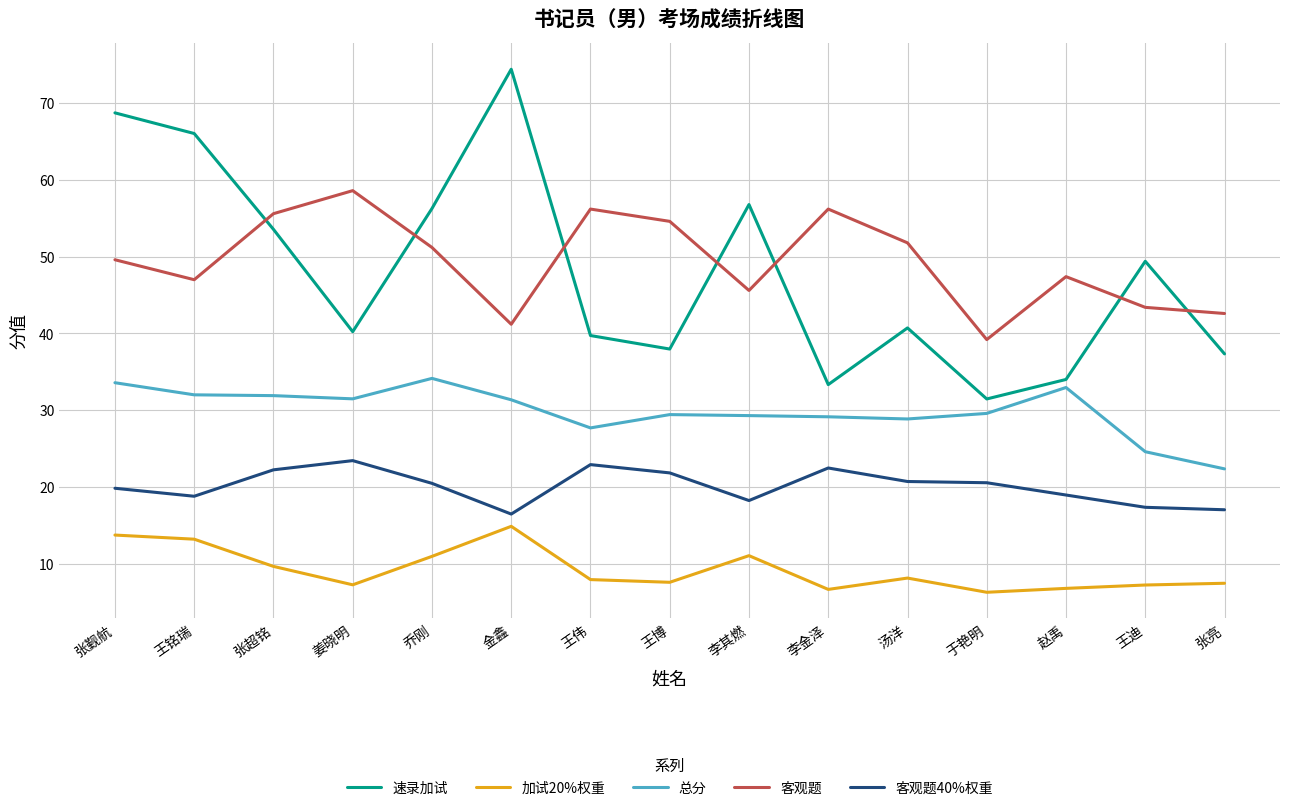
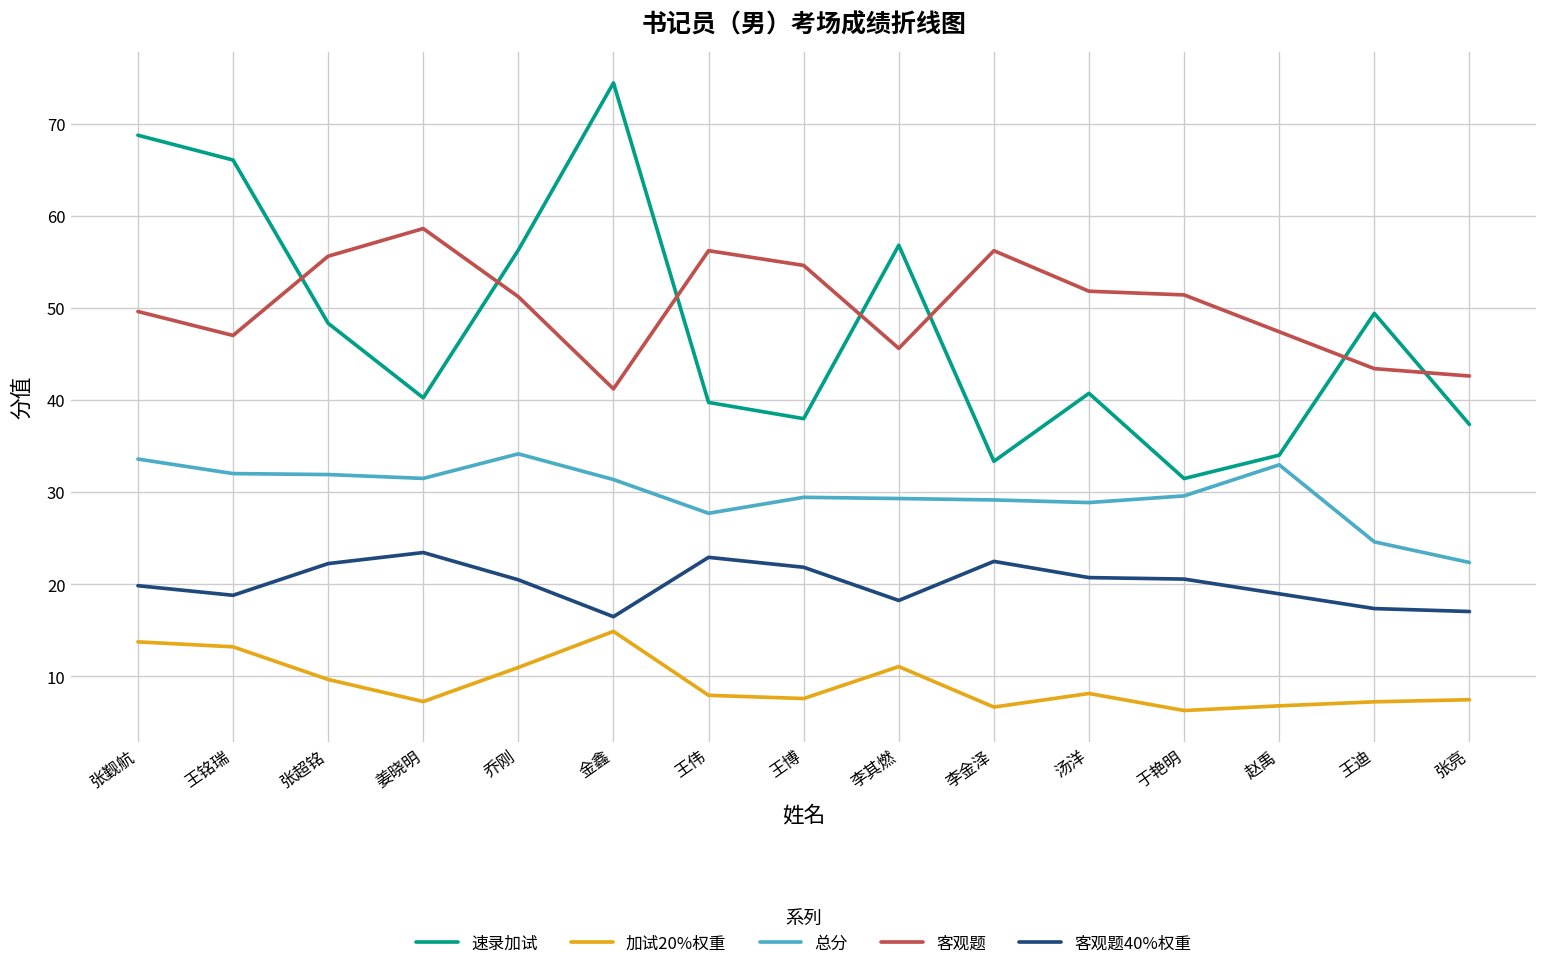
速录加试, 张超铭: 54 -> 48
客观题, 于艳明: 39 -> 51
